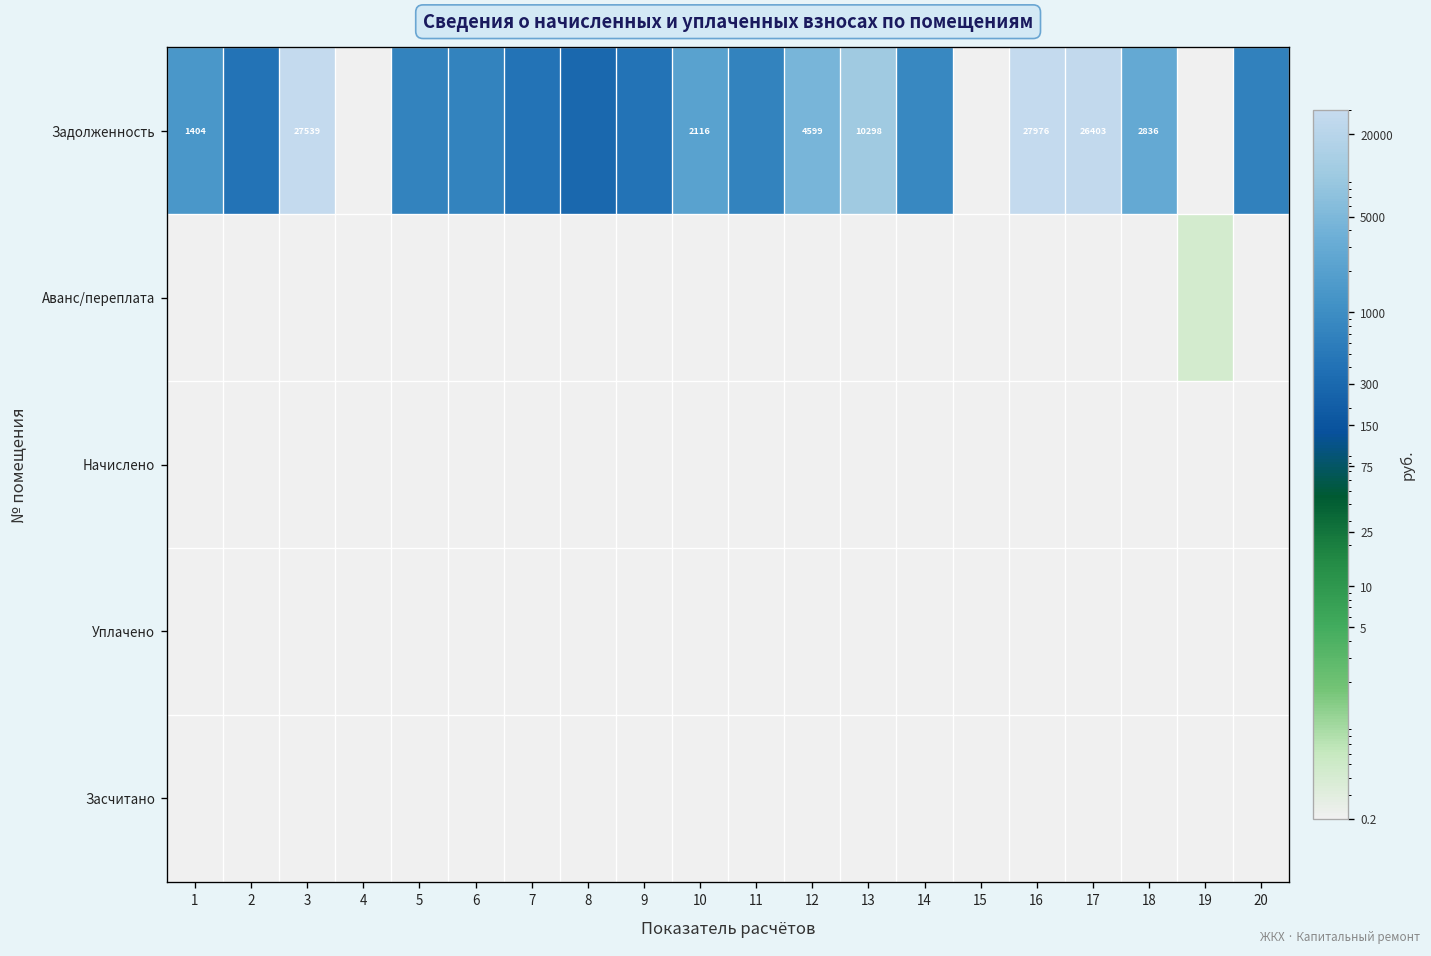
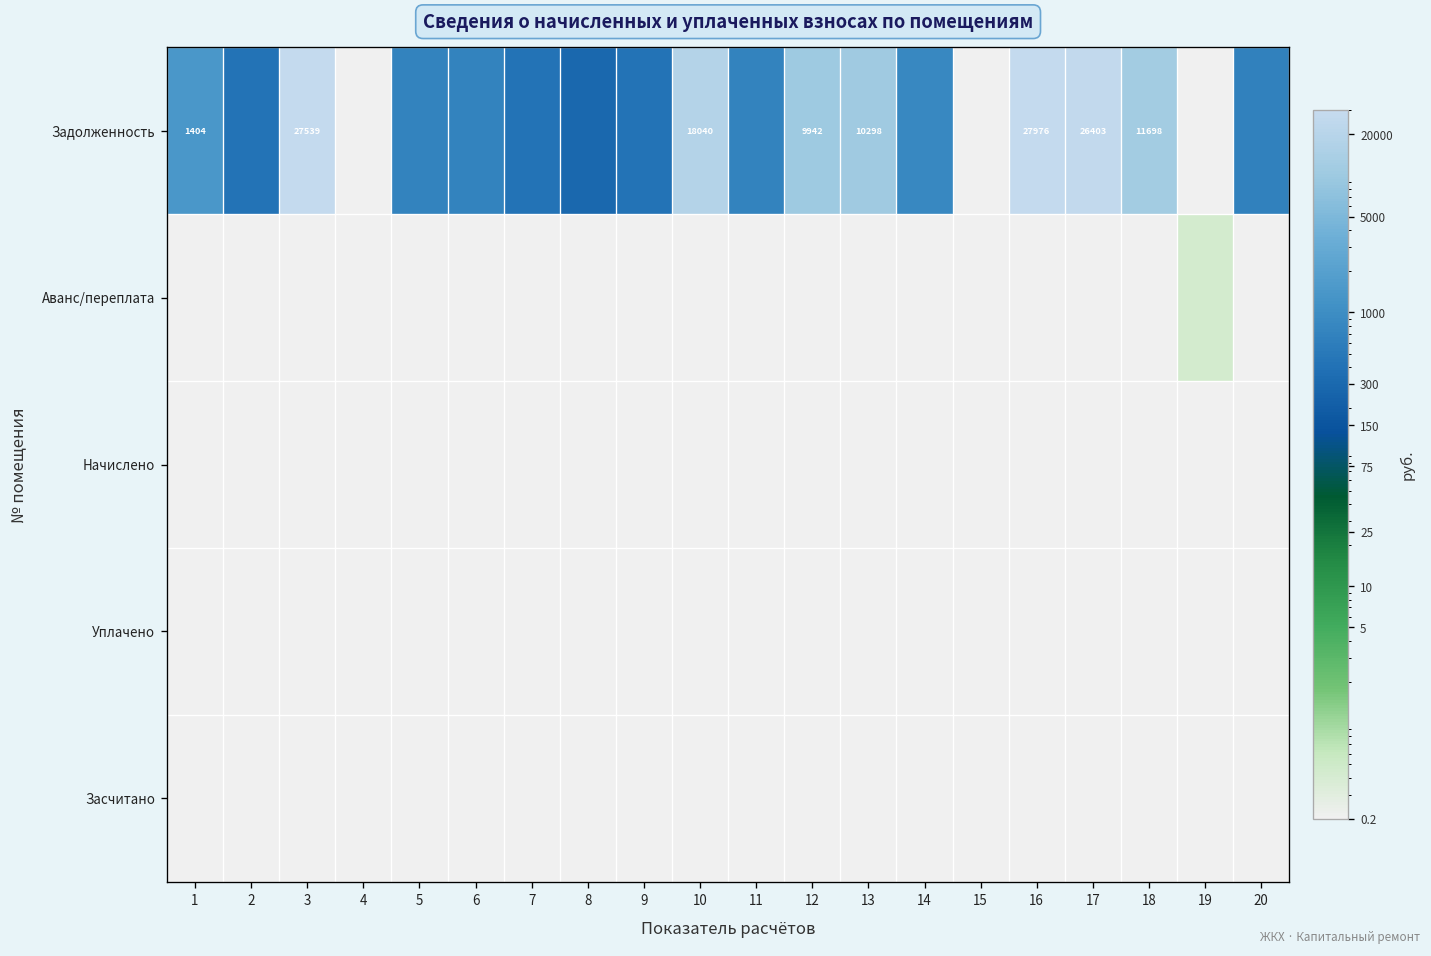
Задолженность, 10: 2116 -> 18040
Задолженность, 12: 4599 -> 9942
Задолженность, 18: 2836 -> 11698
